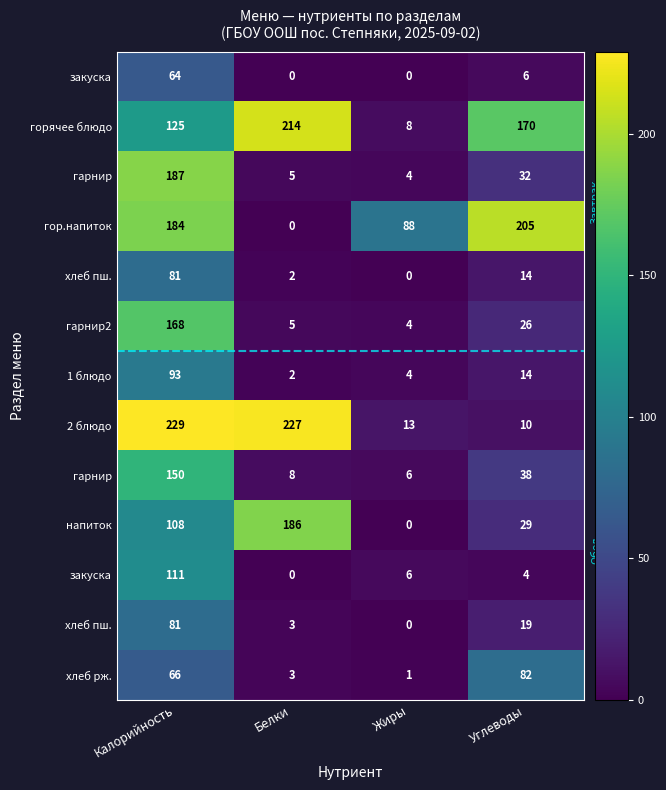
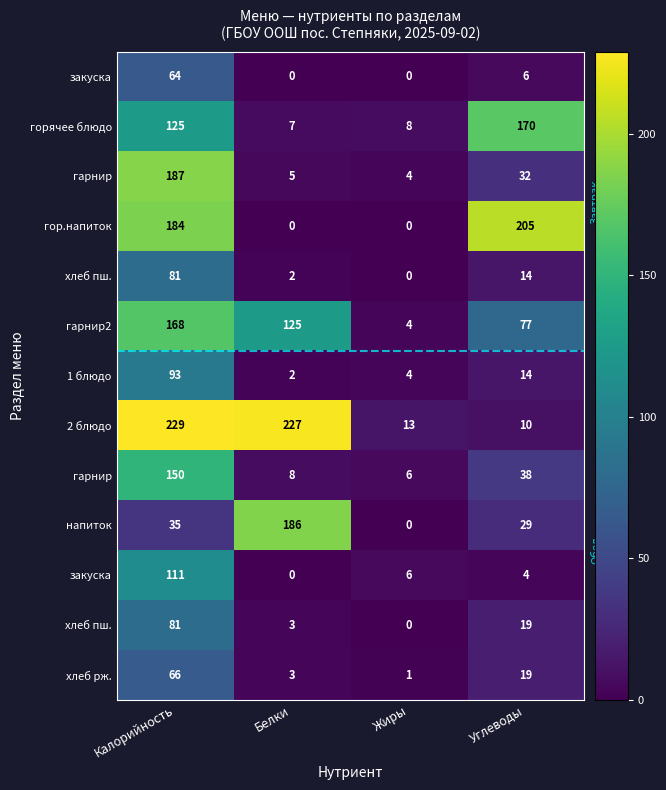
горячее блюдо, Белки: 214 -> 7
гор.напиток, Жиры: 88 -> 0
гарнир2, Белки: 5 -> 125
гарнир2, Углеводы: 26 -> 77
напиток, Калорийность: 108 -> 35
хлеб рж., Углеводы: 82 -> 19
